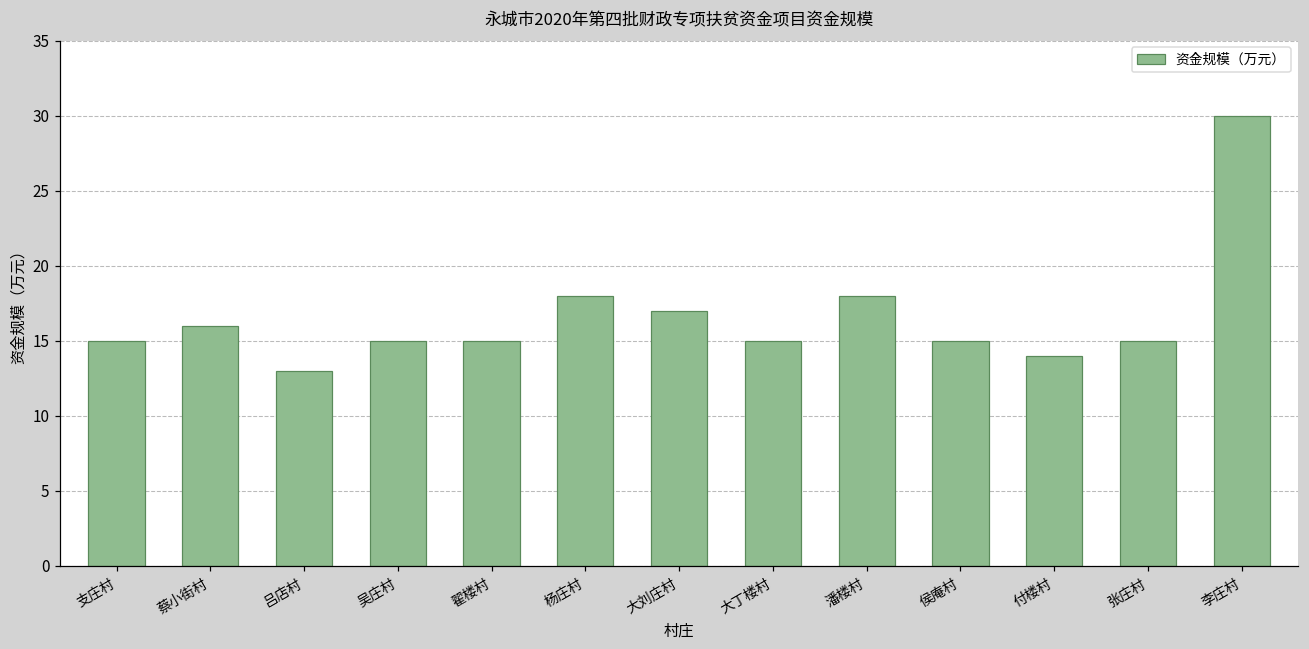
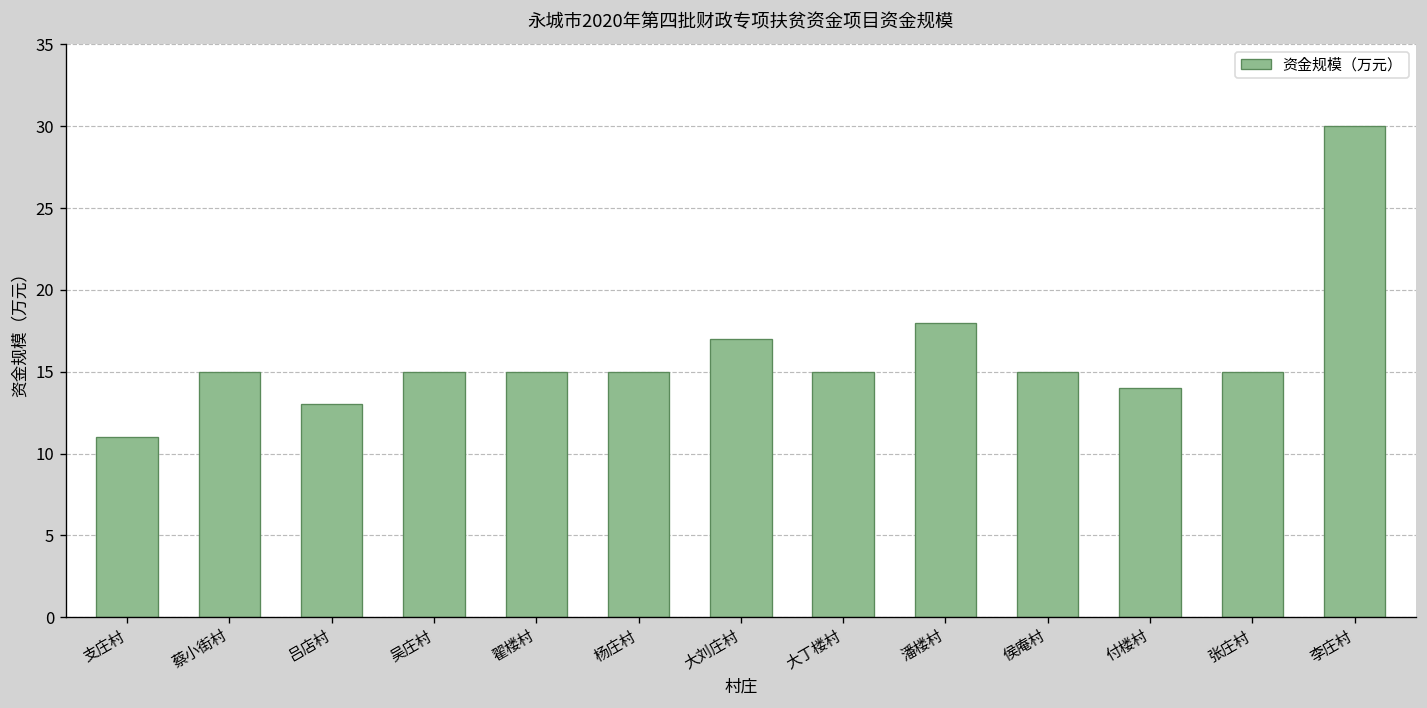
支庄村: 15 -> 11
蔡小街村: 16 -> 15
杨庄村: 18 -> 15
